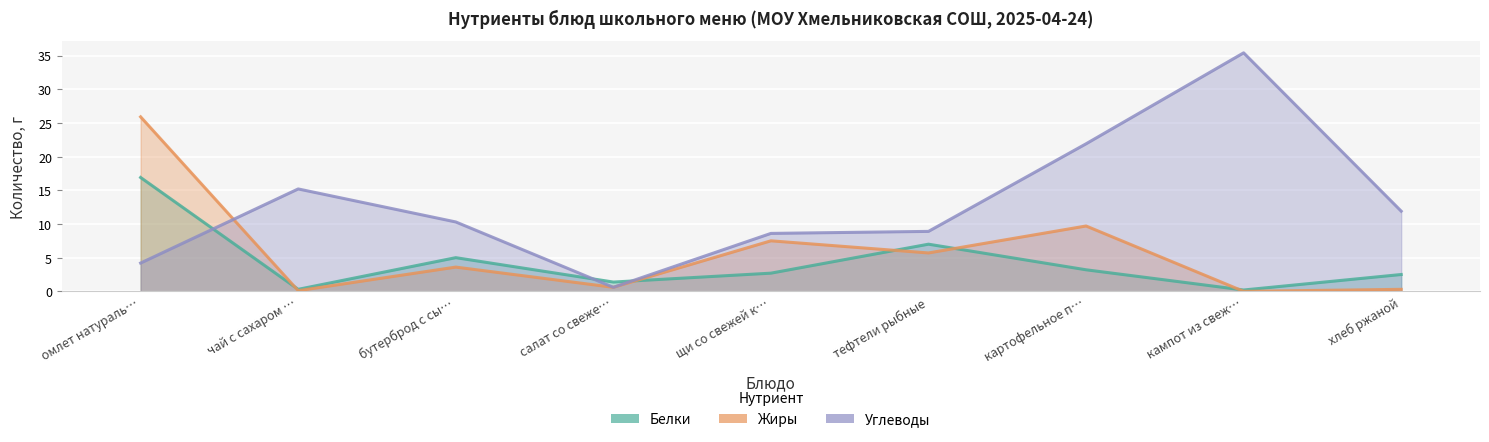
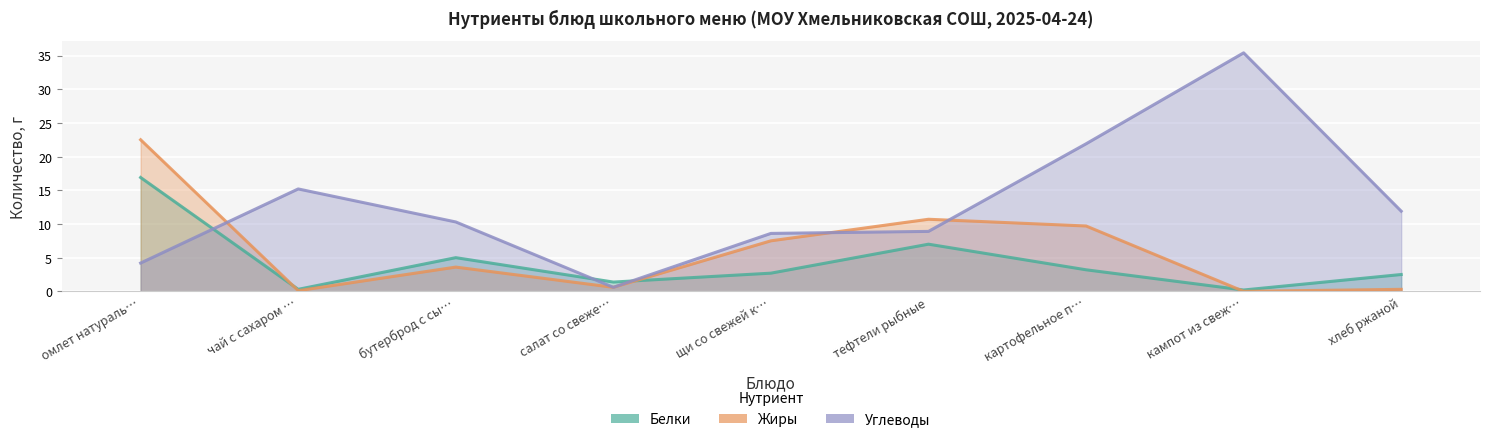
Жиры, омлет натураль…: 26 -> 23
Жиры, тефтели рыбные: 6 -> 11
